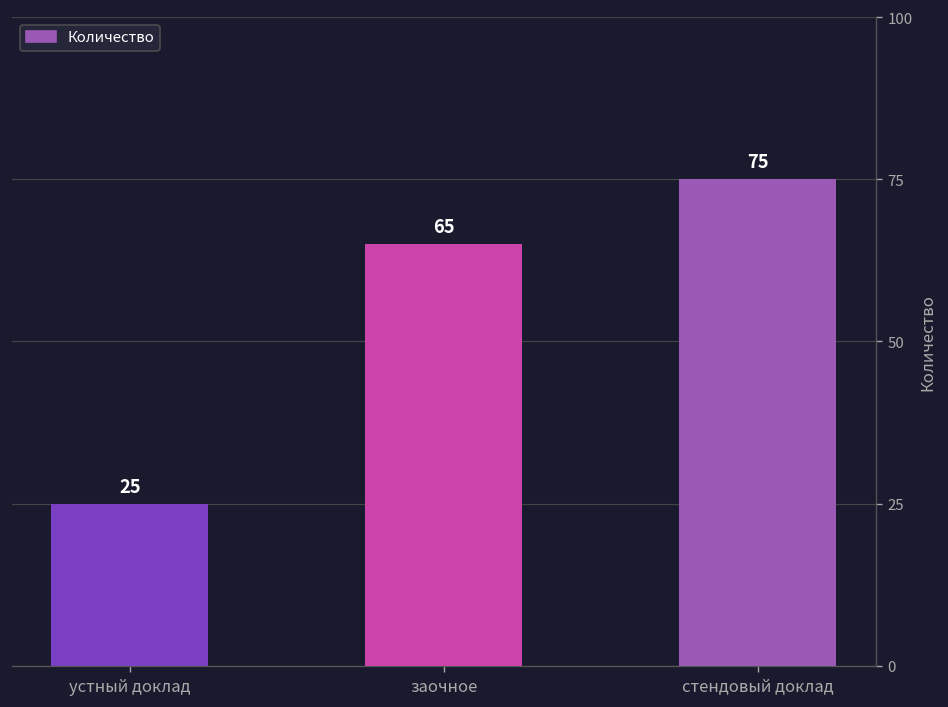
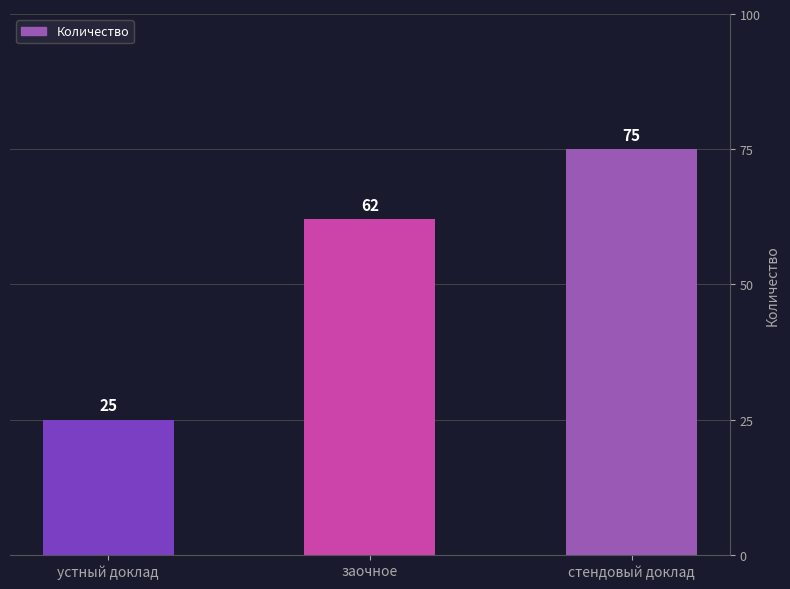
заочное: 65 -> 62
